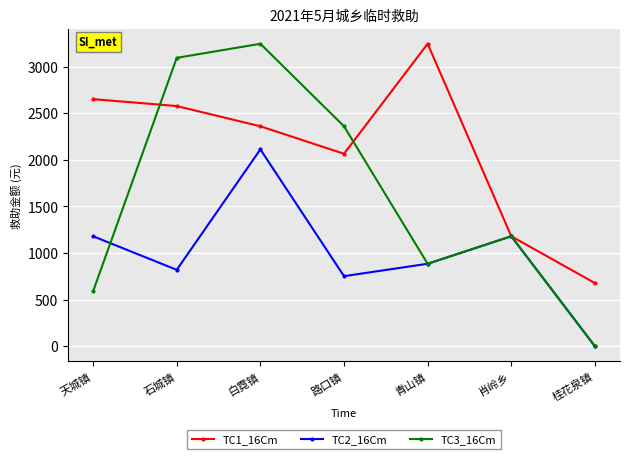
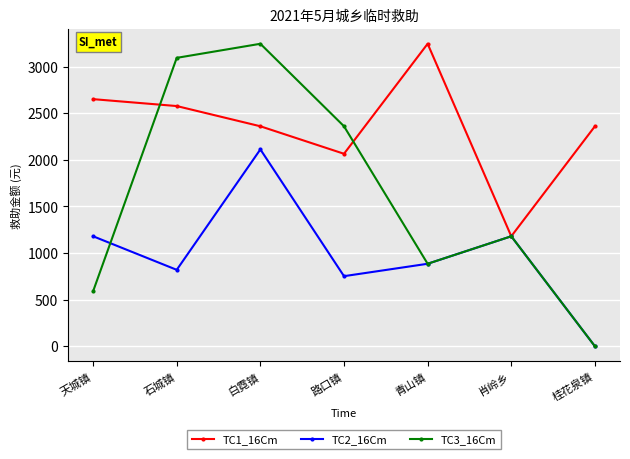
TC1_16Cm, 桂花泉镇: 700 -> 2400
